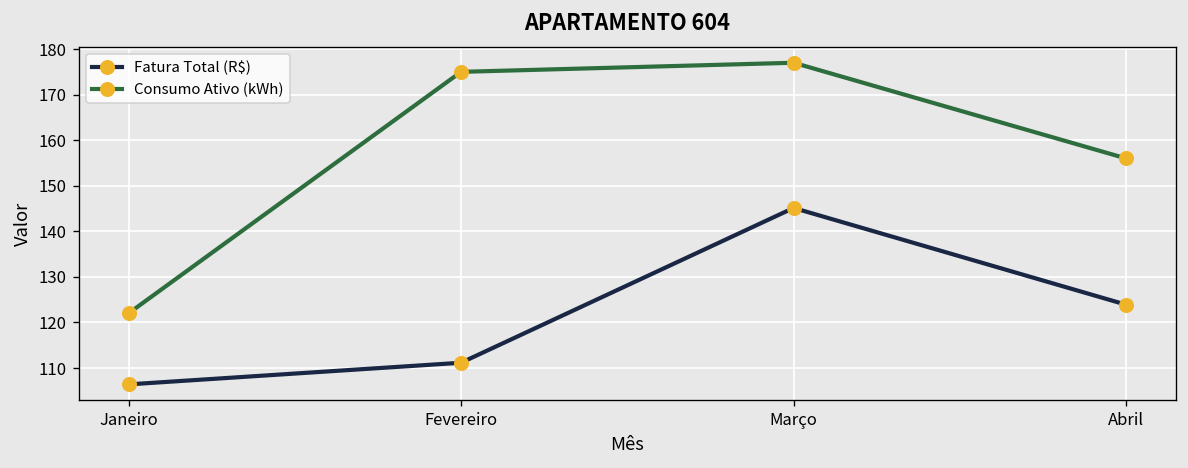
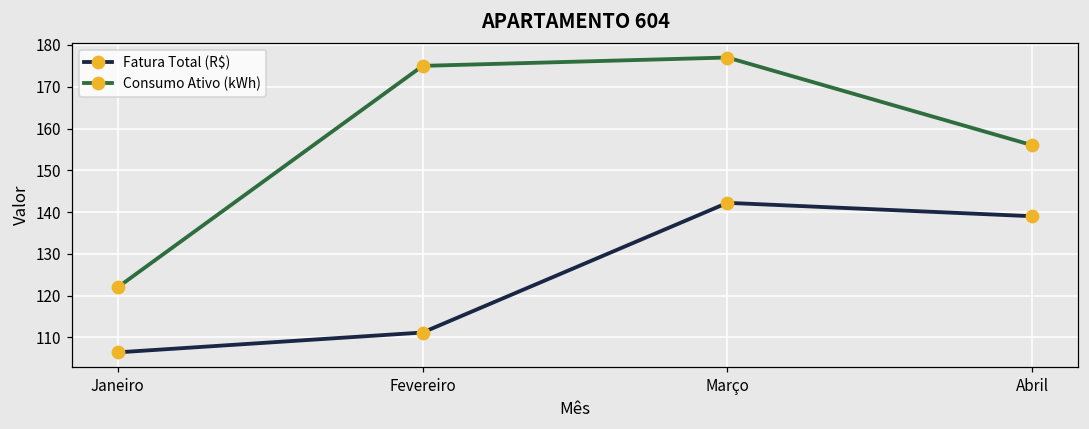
Fatura Total (R$), Março: 145 -> 142
Fatura Total (R$), Abril: 124 -> 139
